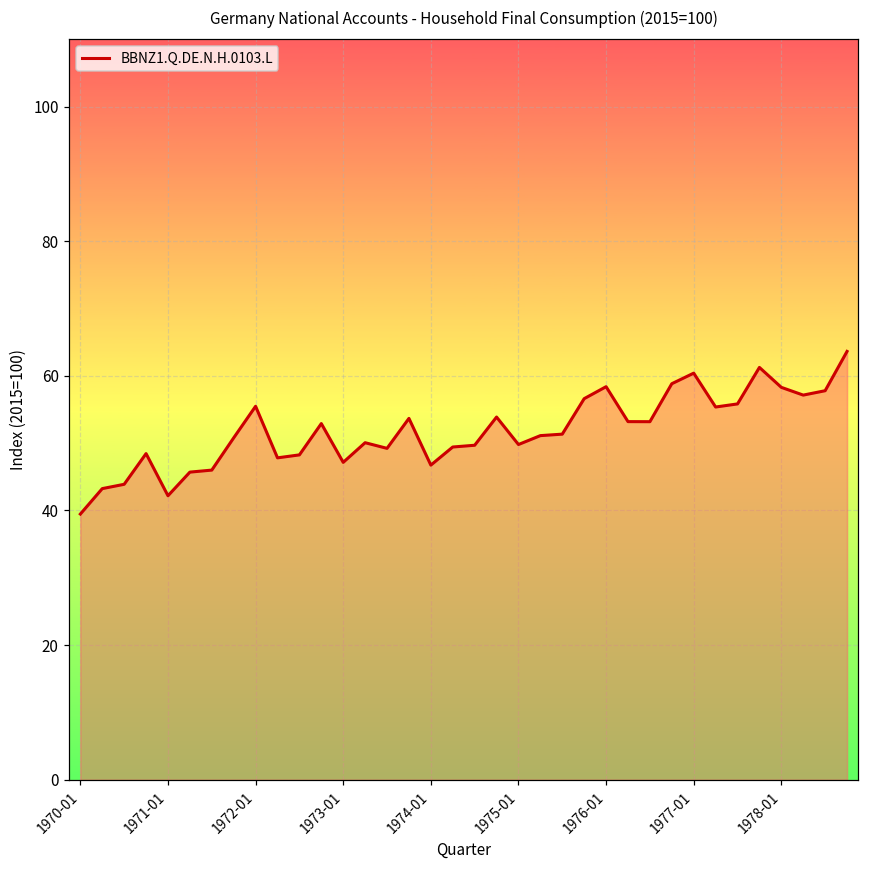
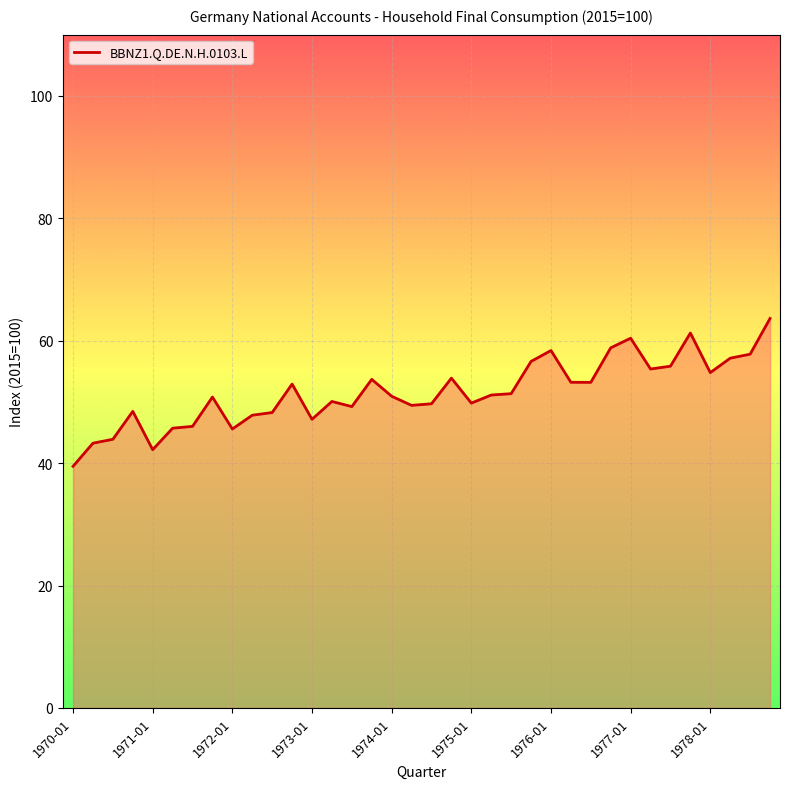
1972-01: 55 -> 46
1974-01: 47 -> 51
1978-01: 58 -> 55
